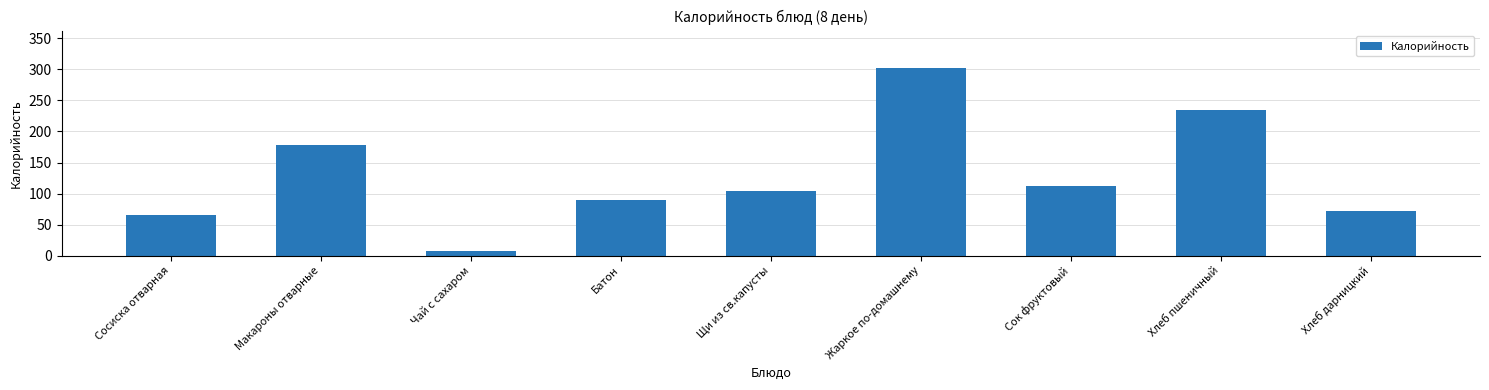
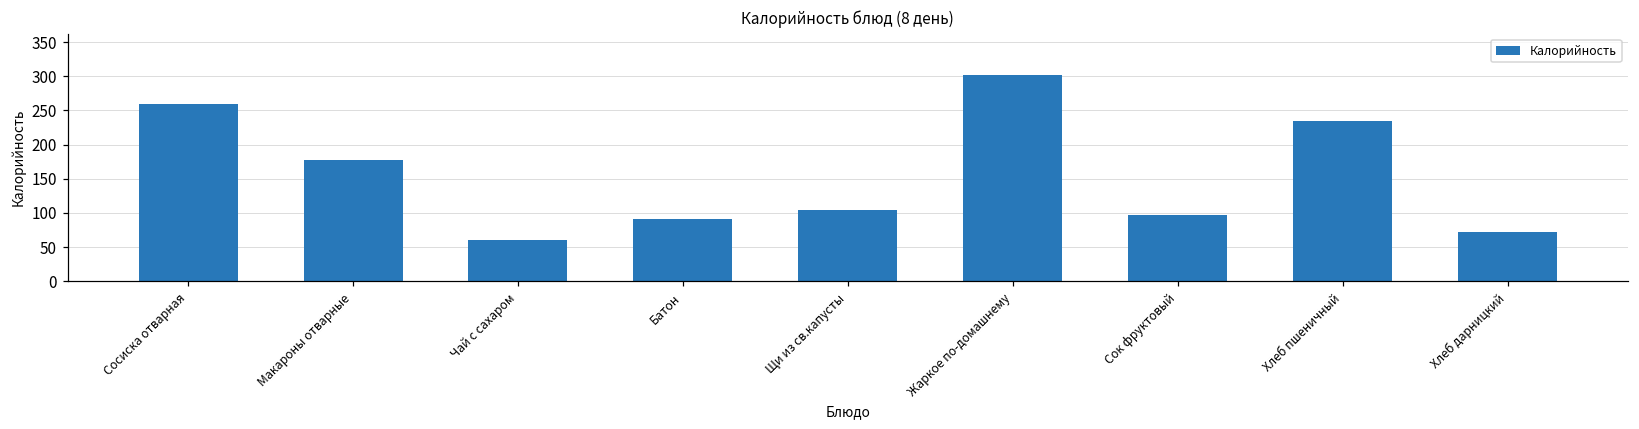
Сосиска отварная: 70 -> 260
Чай с сахаром: 10 -> 60
Сок фруктовый: 110 -> 100
